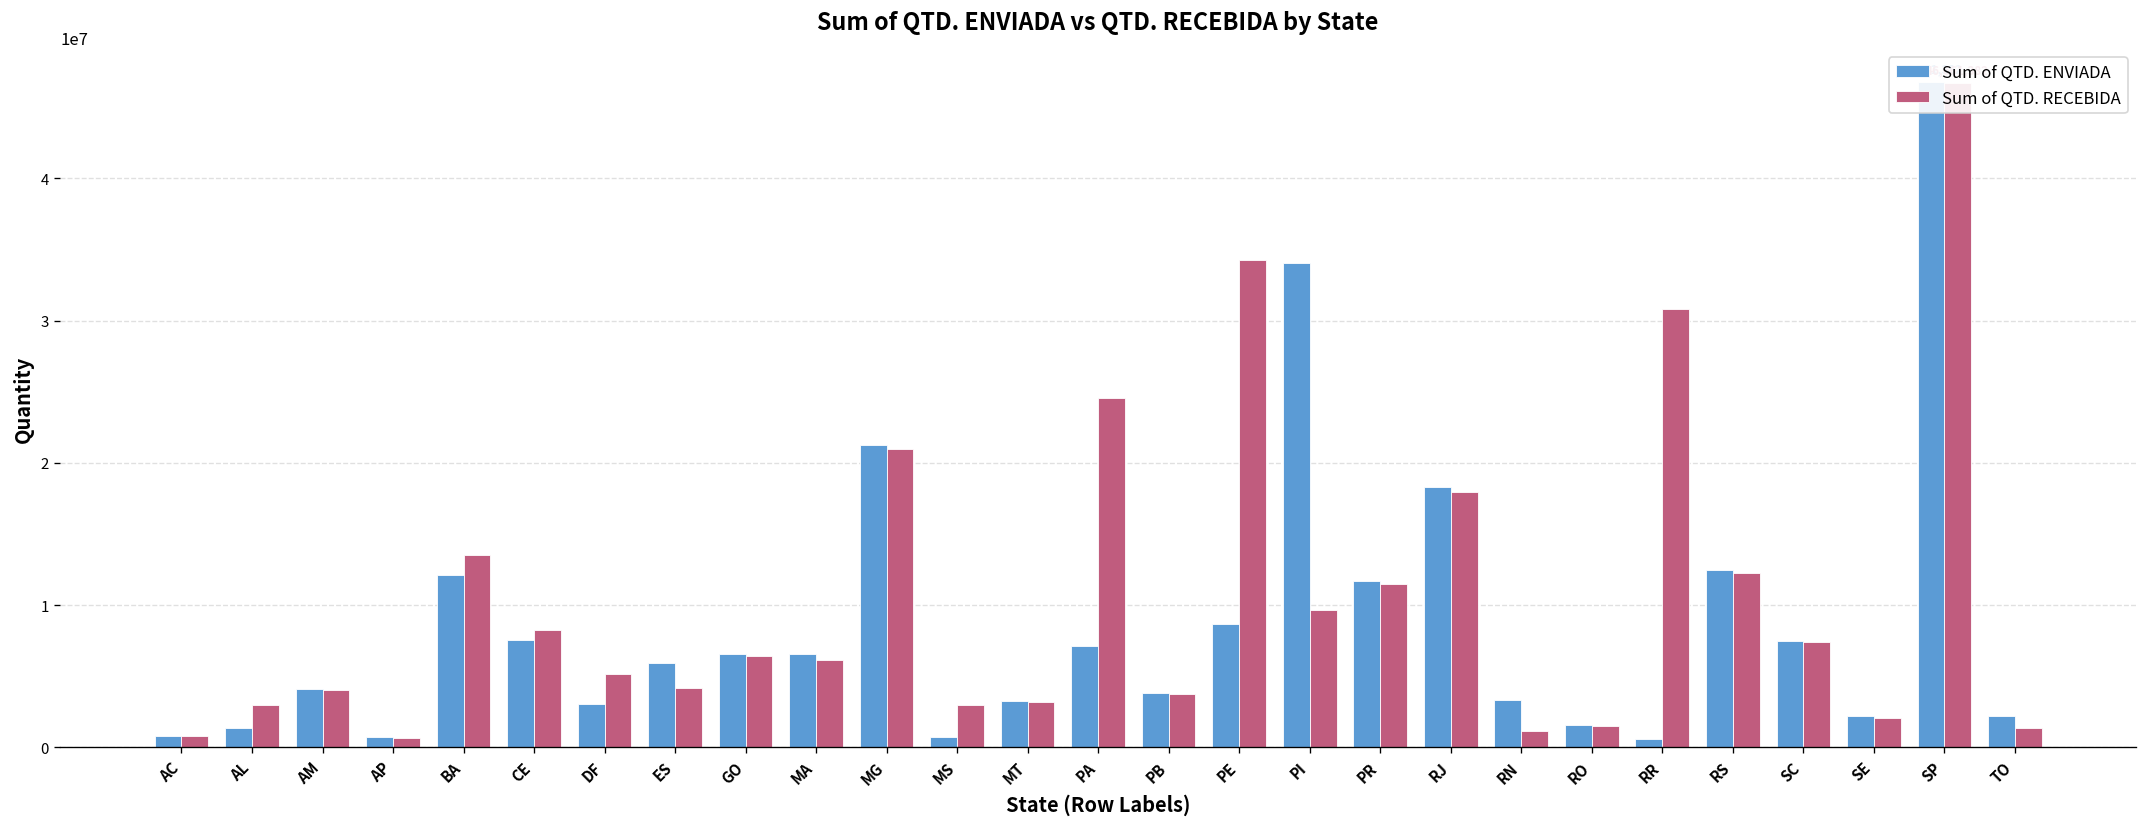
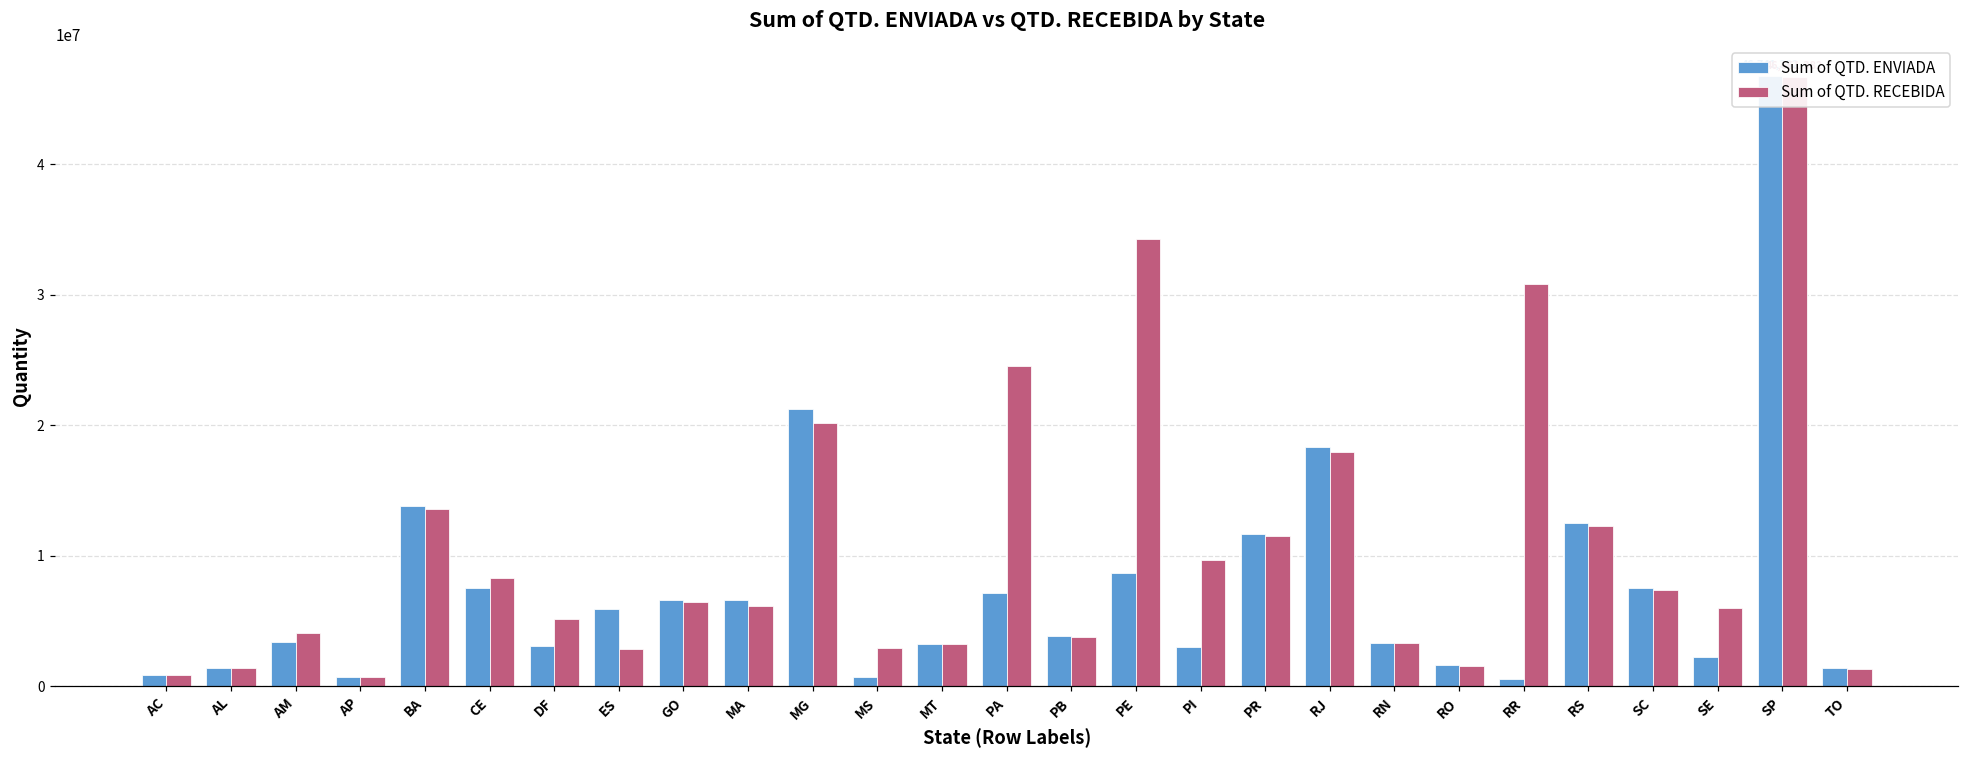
Sum of QTD. RECEBIDA, AL: 3000000 -> 1400000
Sum of QTD. ENVIADA, AM: 4100000 -> 3400000
Sum of QTD. ENVIADA, BA: 12100000 -> 13800000
Sum of QTD. RECEBIDA, ES: 4200000 -> 2900000
Sum of QTD. RECEBIDA, MG: 21000000 -> 20100000
Sum of QTD. ENVIADA, PI: 34000000 -> 3000000
Sum of QTD. RECEBIDA, RN: 1100000 -> 3300000
Sum of QTD. RECEBIDA, SE: 2100000 -> 6000000
Sum of QTD. ENVIADA, TO: 2200000 -> 1400000
